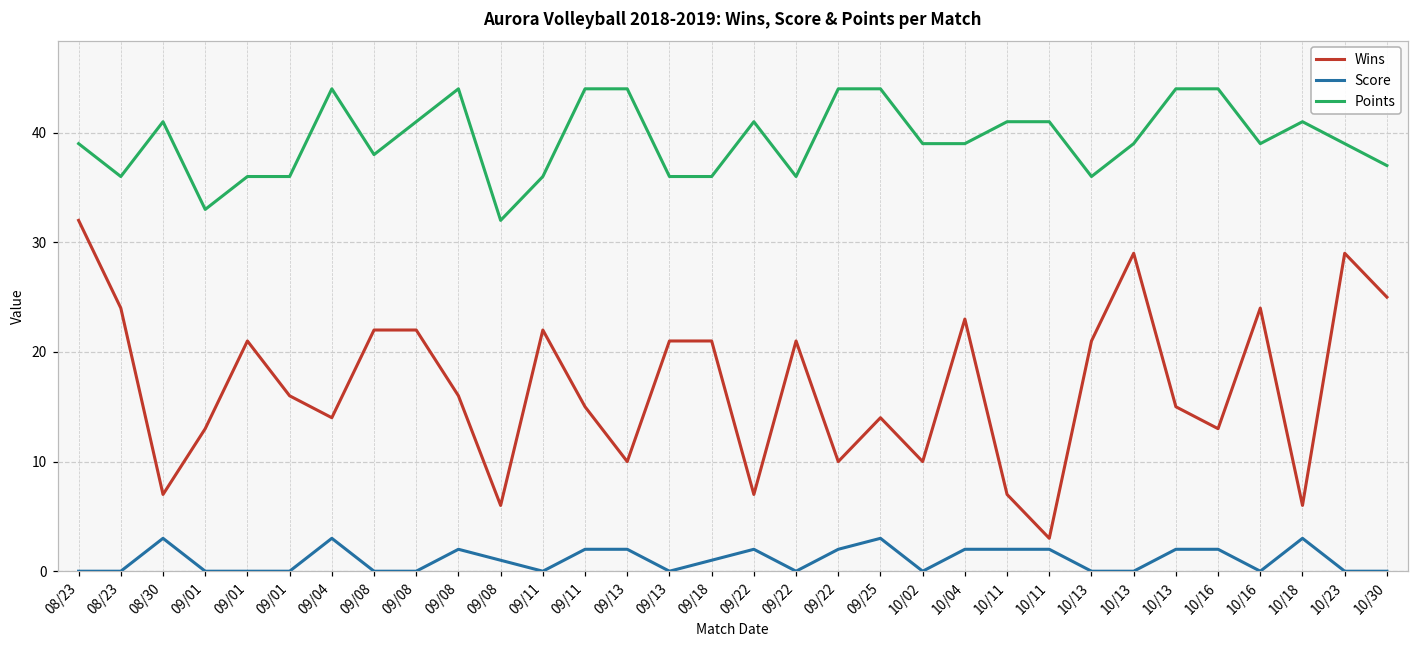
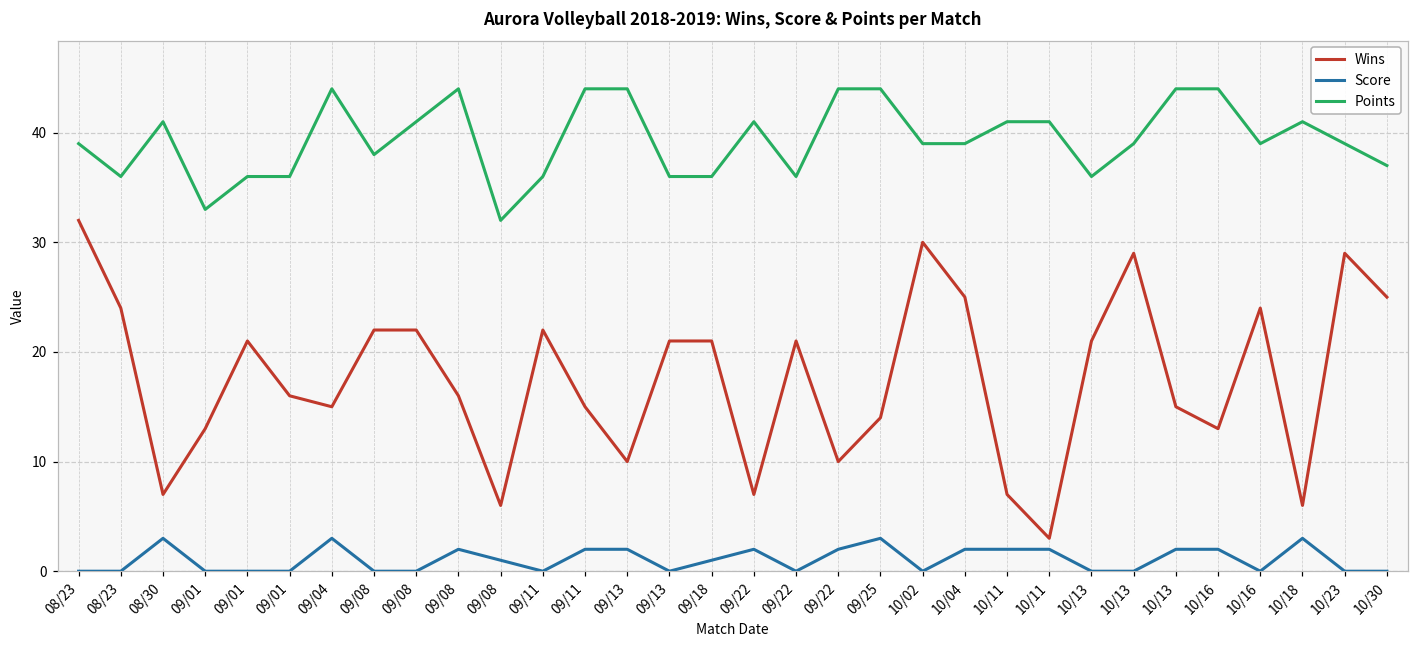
Wins, 09/04: 14 -> 15
Wins, 10/02: 10 -> 30
Wins, 10/04: 23 -> 25
